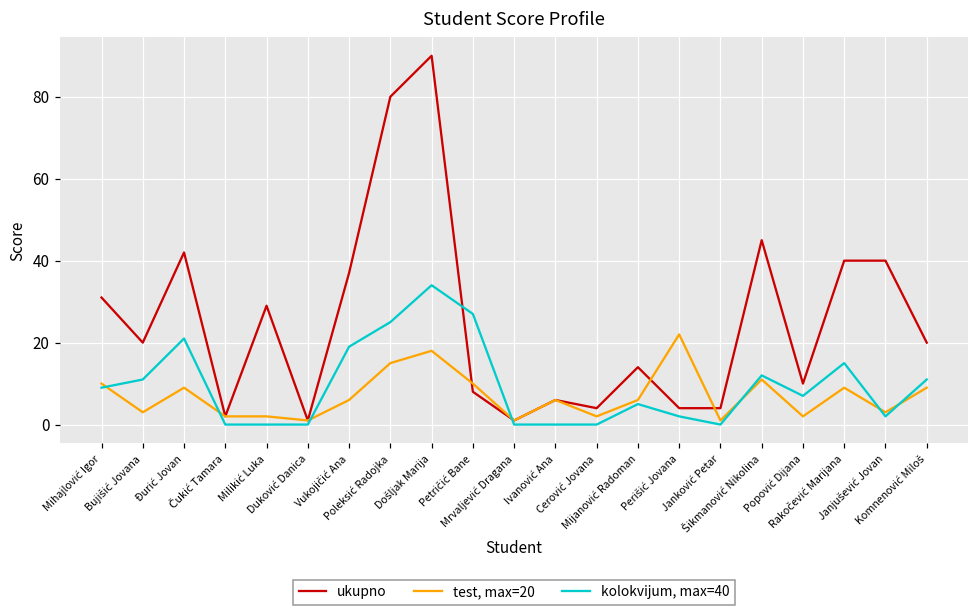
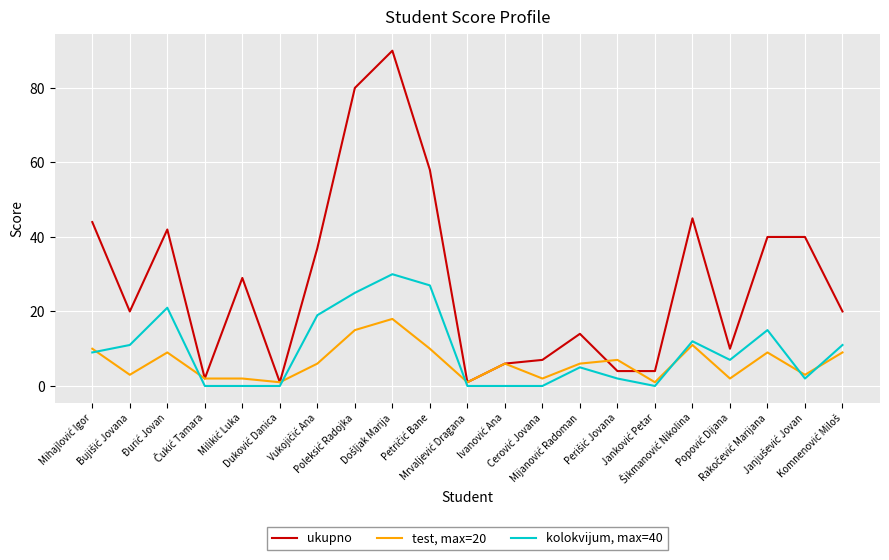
ukupno, Mihajlović Igor: 31 -> 44
kolokvijum, max=40, Došljak Marija: 34 -> 30
ukupno, Petričić Bane: 8 -> 58
ukupno, Cerović Jovana: 4 -> 7
test, max=20, Perišić Jovana: 22 -> 7
